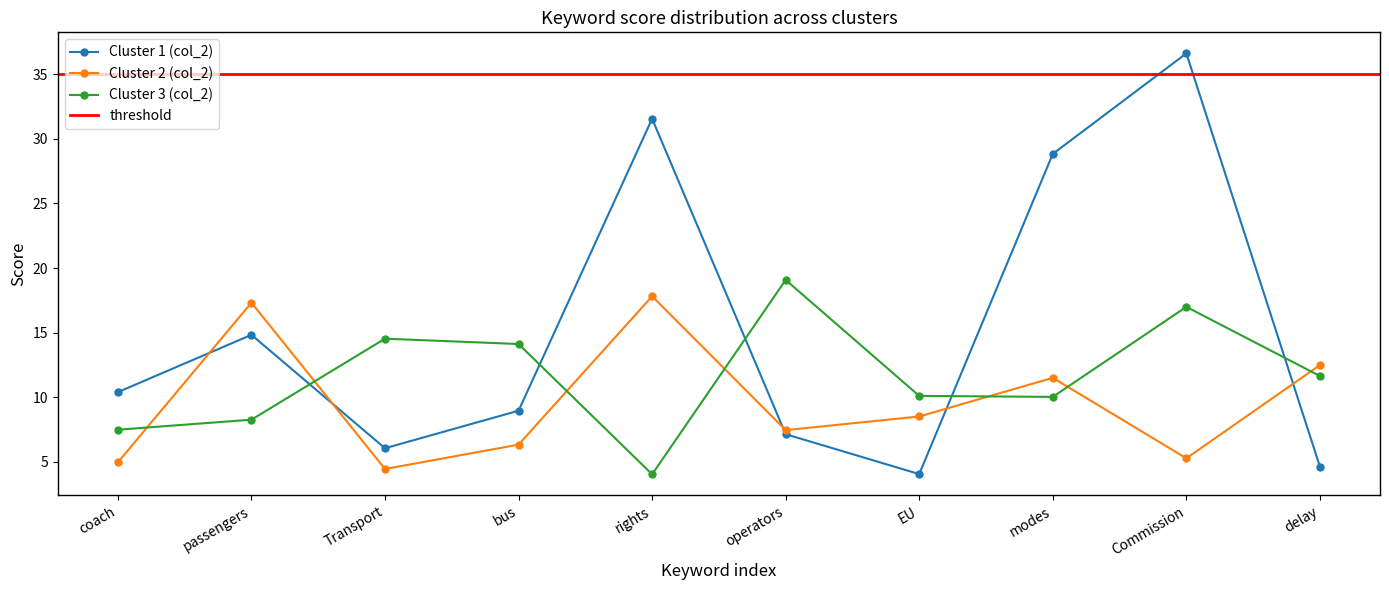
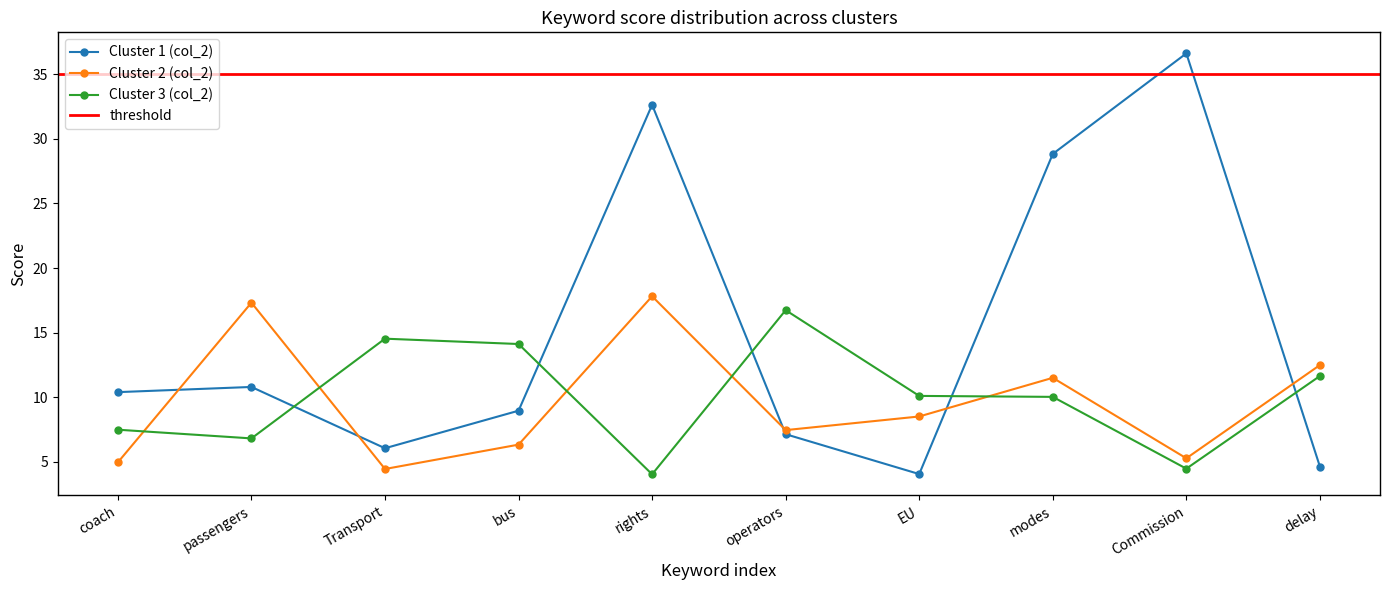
Cluster 1 (col_2), passengers: 14.8 -> 10.8
Cluster 3 (col_2), passengers: 8.3 -> 6.8
Cluster 1 (col_2), rights: 31.6 -> 32.6
Cluster 3 (col_2), operators: 19.1 -> 16.7
Cluster 3 (col_2), Commission: 17.0 -> 4.5
